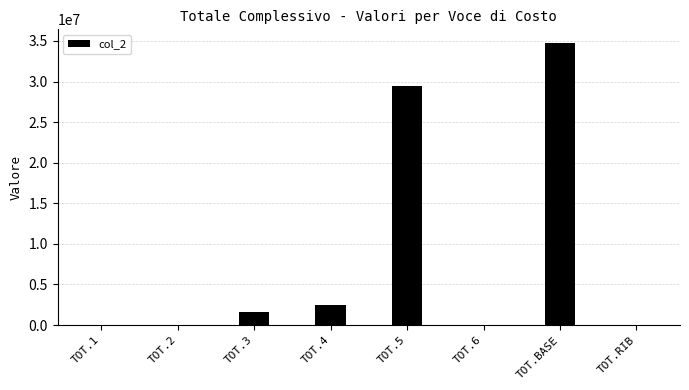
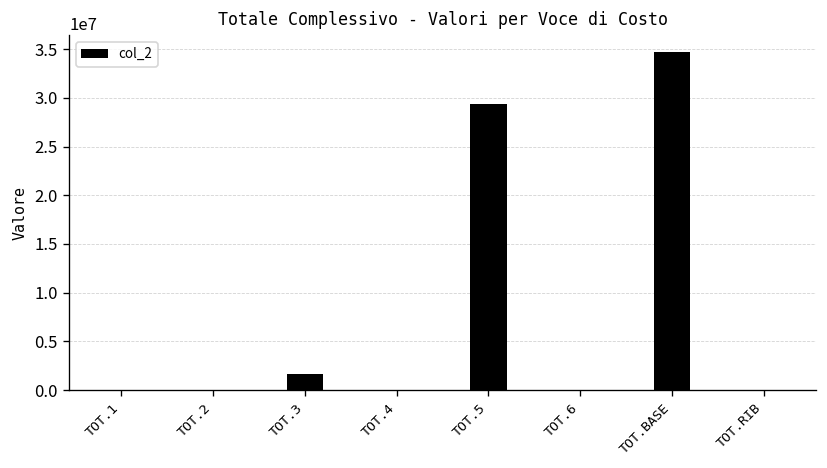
TOT.4: 2000000 -> 0
